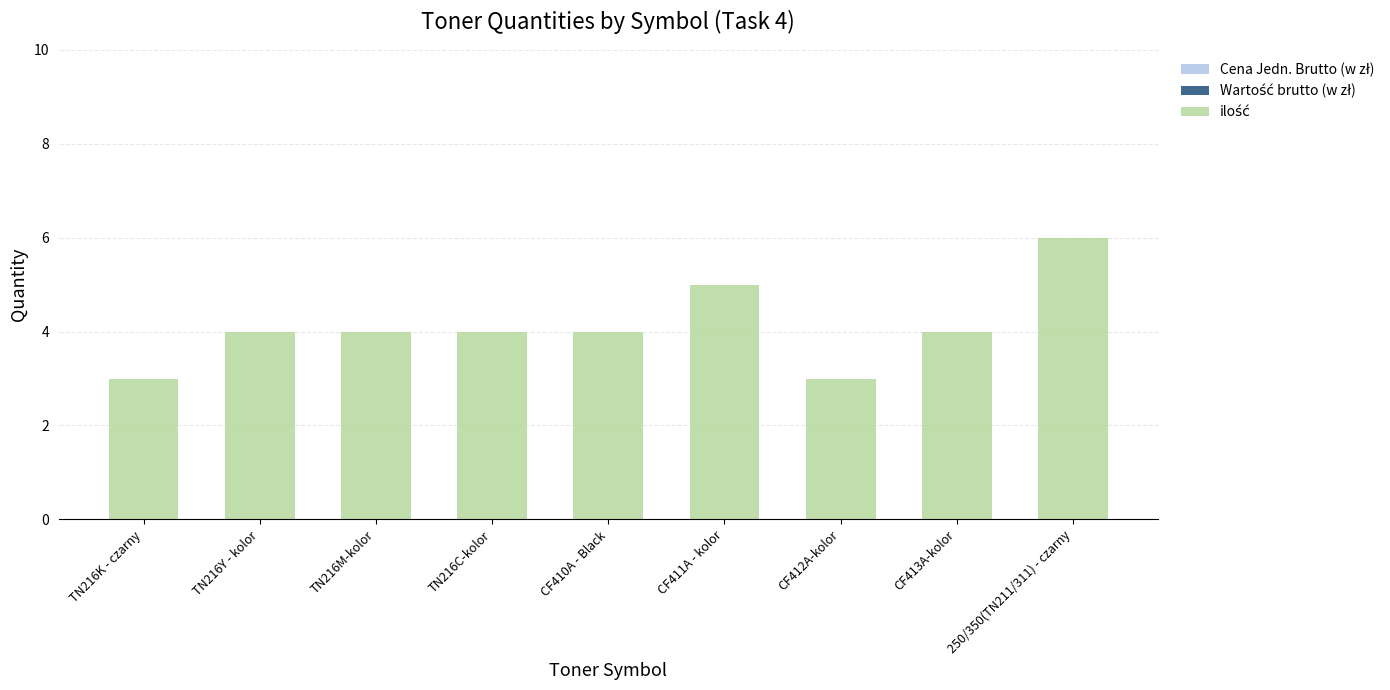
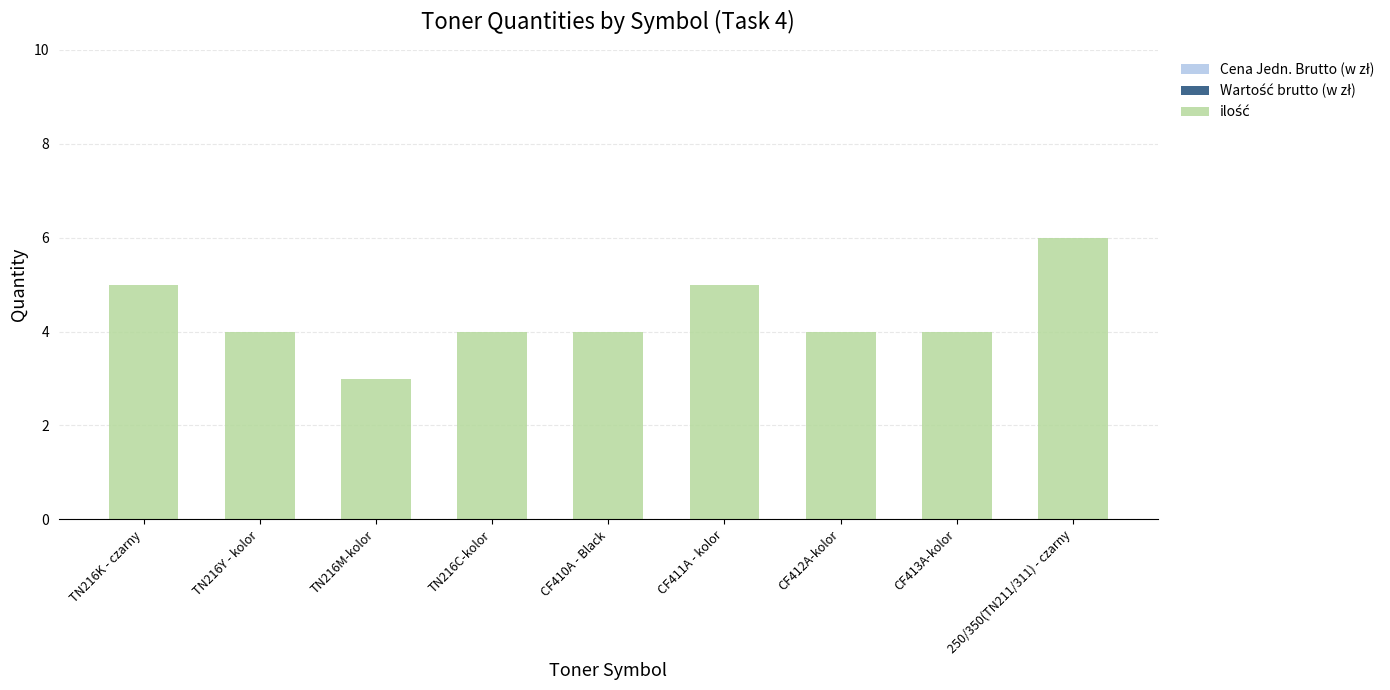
ilość, TN216K - czarny: 3 -> 5
ilość, TN216M-kolor: 4 -> 3
ilość, CF412A-kolor: 3 -> 4
